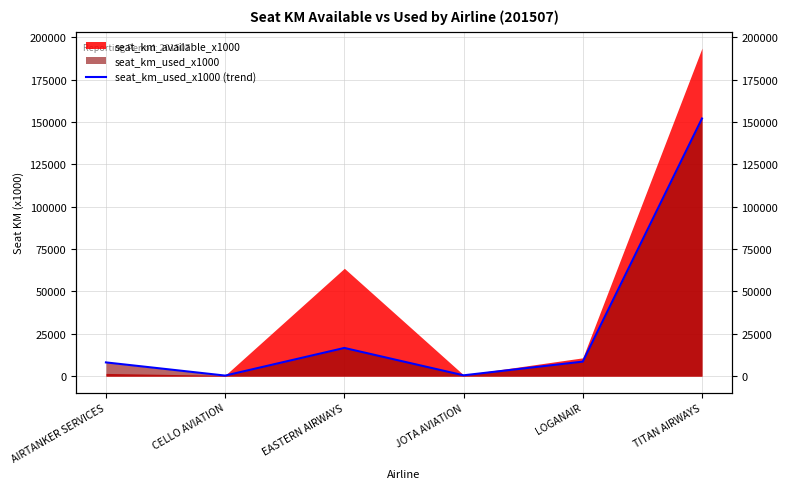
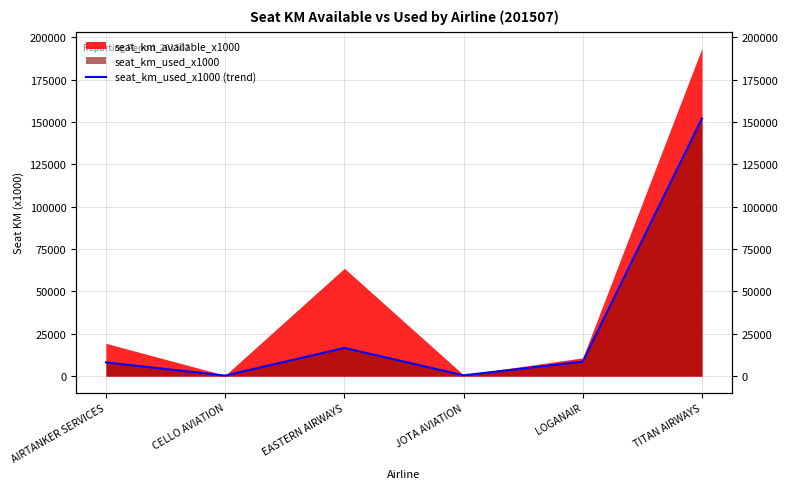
seat_km_available_x1000, AIRTANKER SERVICES: 2000 -> 19000
